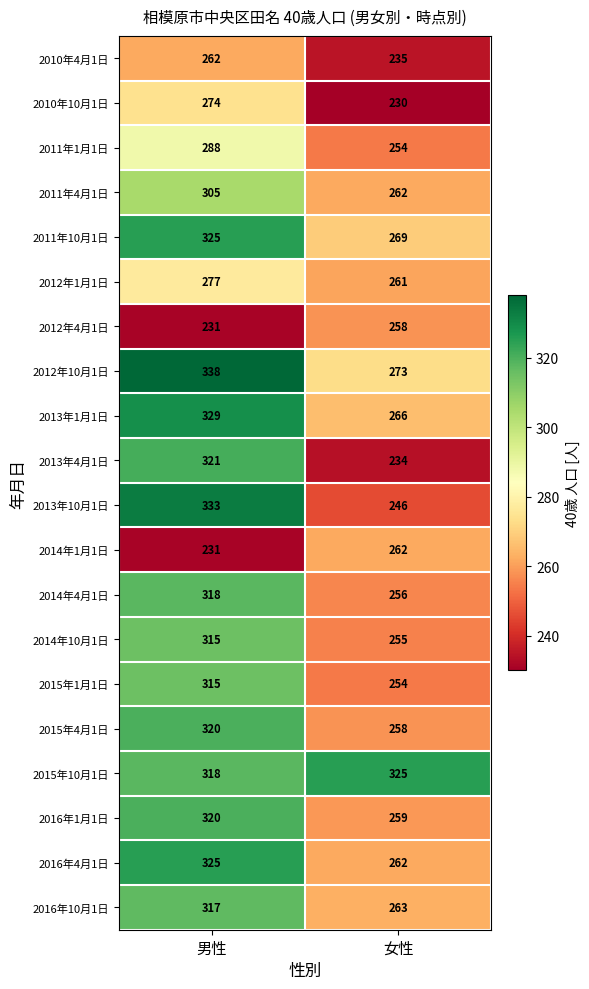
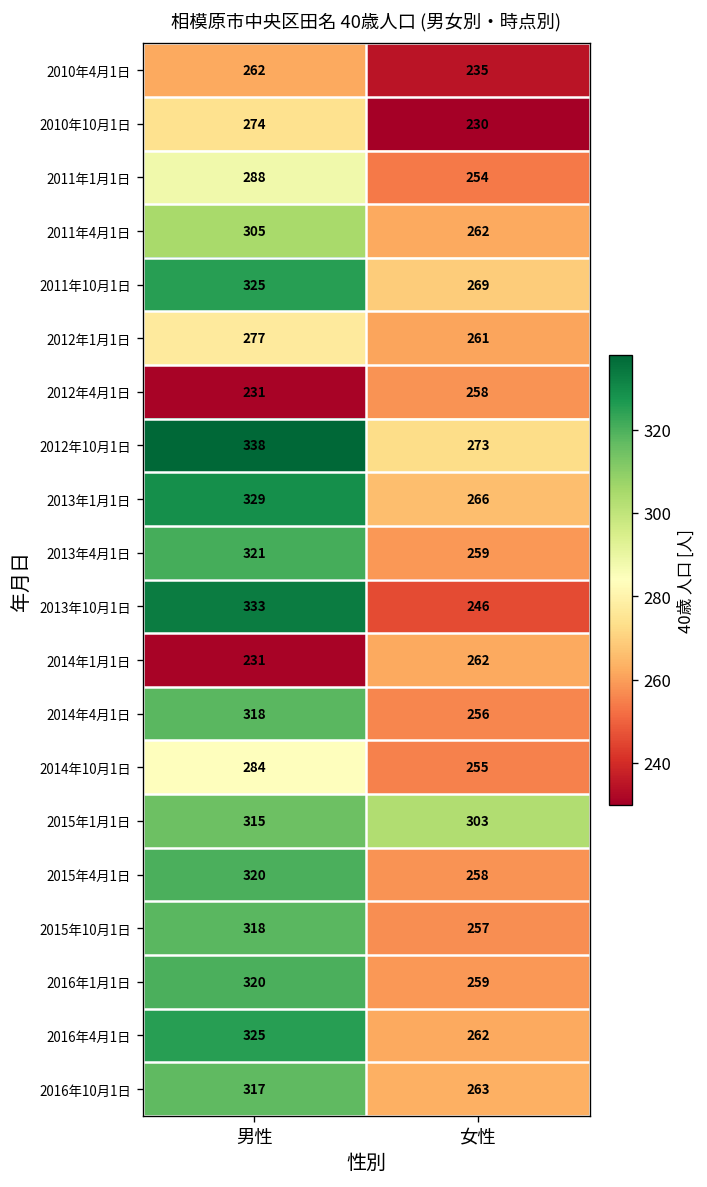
2013年4月1日, 女性: 234 -> 259
2014年10月1日, 男性: 315 -> 284
2015年1月1日, 女性: 254 -> 303
2015年10月1日, 女性: 325 -> 257
